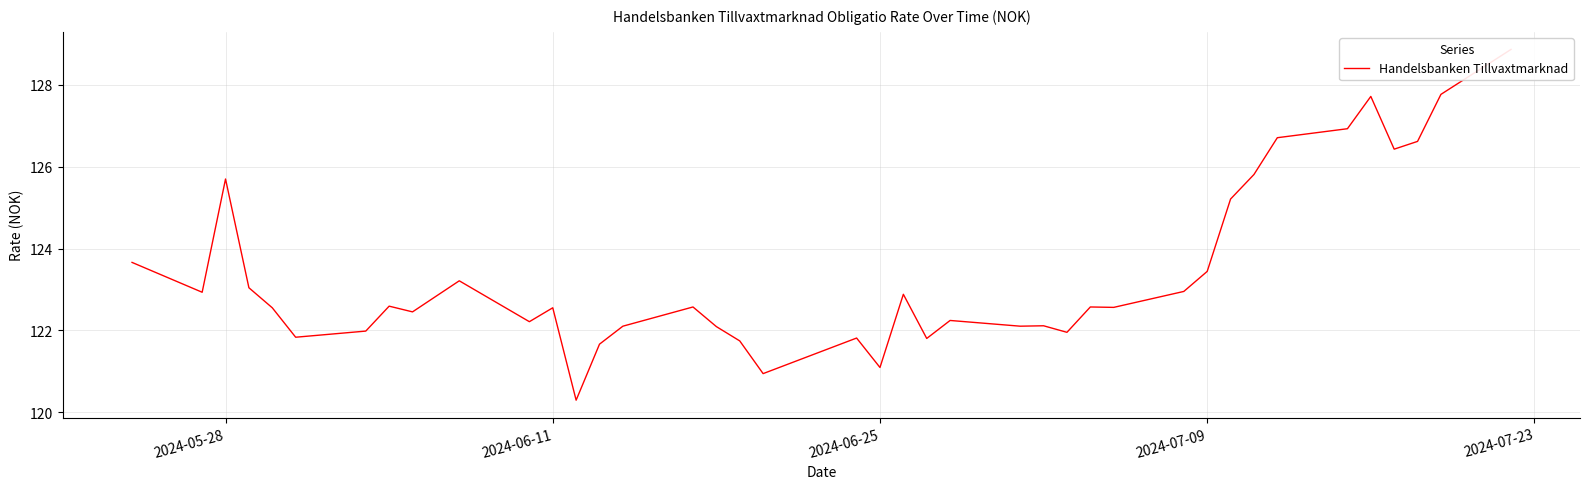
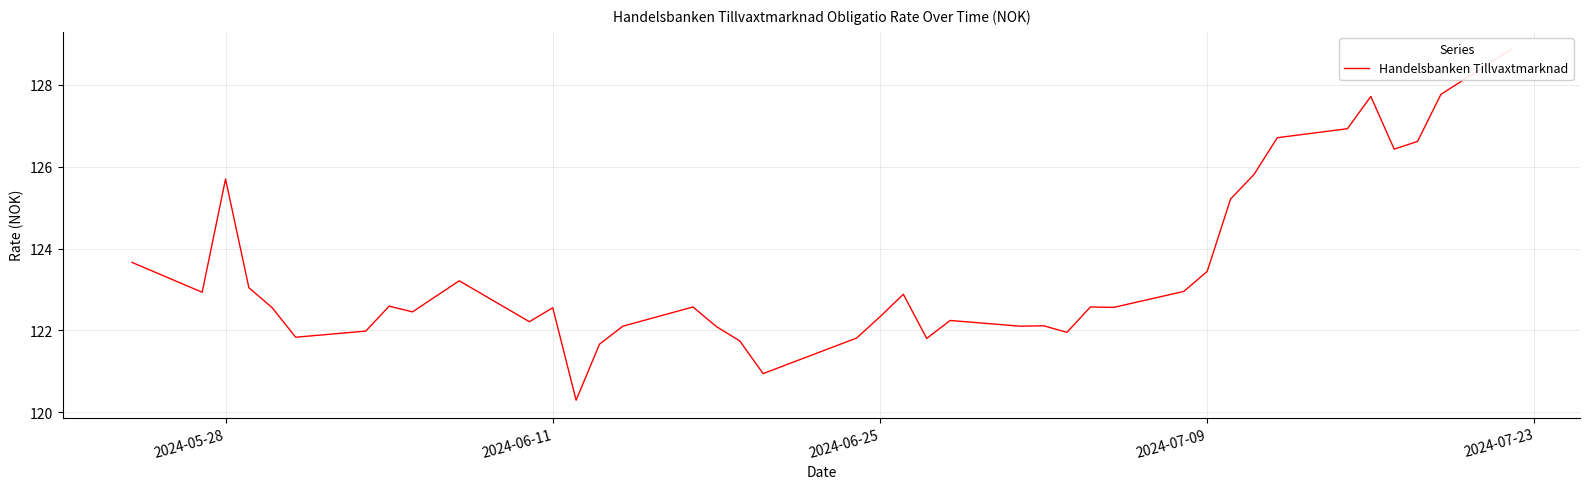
2024-06-25: 121.1 -> 122.3
